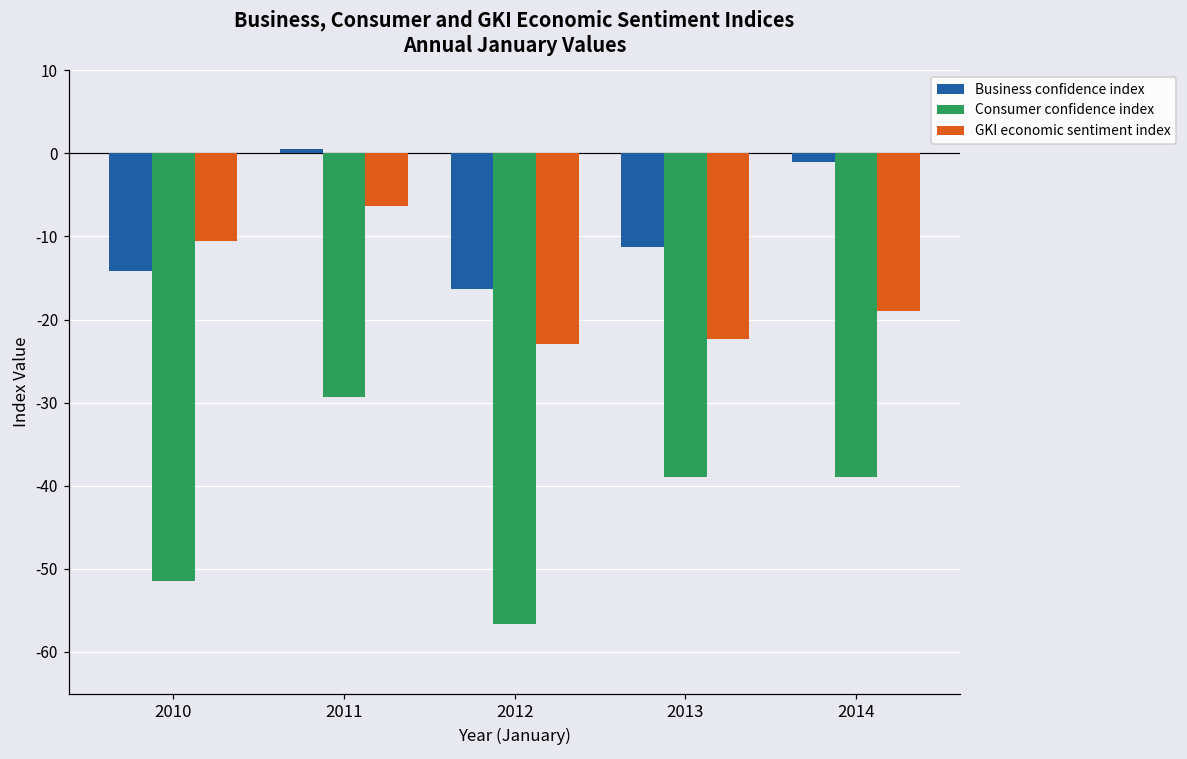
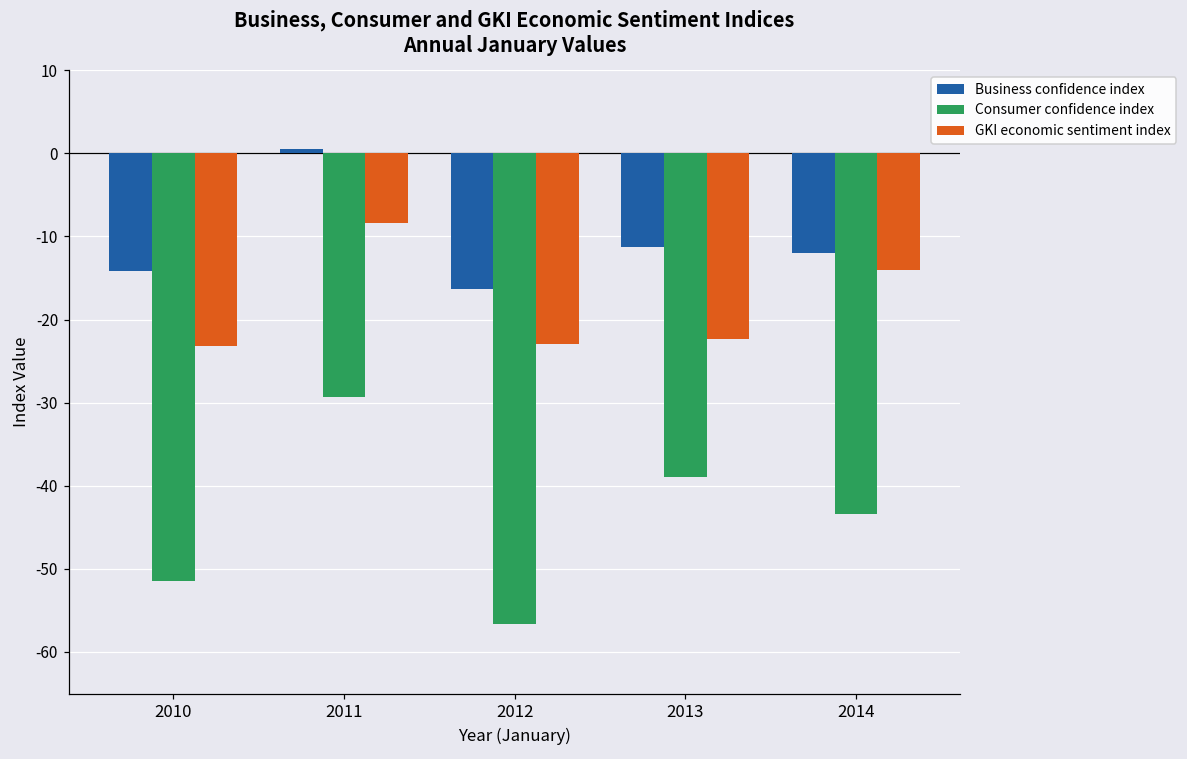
GKI economic sentiment index, 2010: -11 -> -23
GKI economic sentiment index, 2011: -6 -> -8
Business confidence index, 2014: -1 -> -12
Consumer confidence index, 2014: -39 -> -43
GKI economic sentiment index, 2014: -19 -> -14
